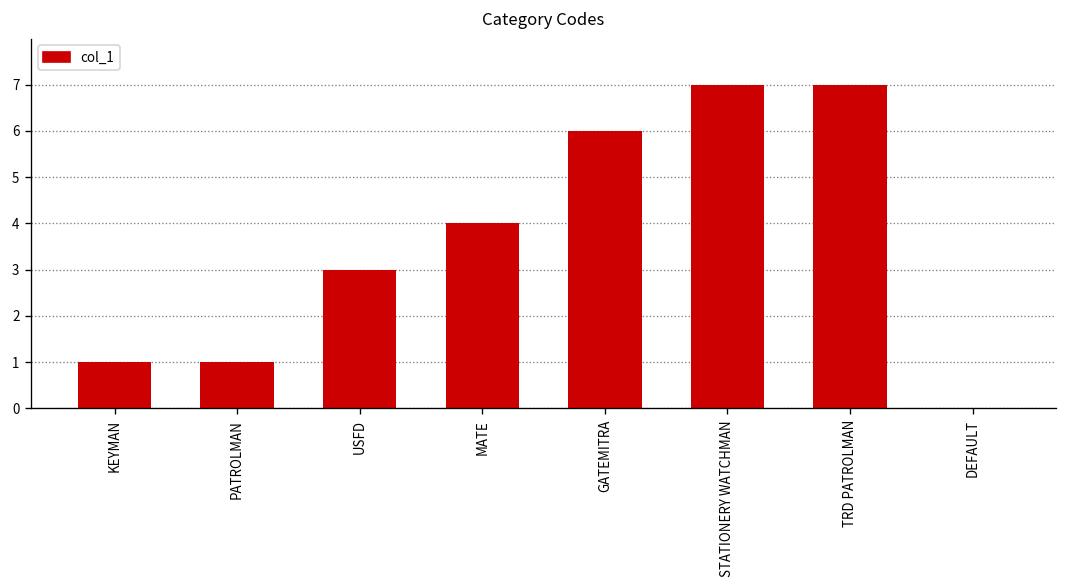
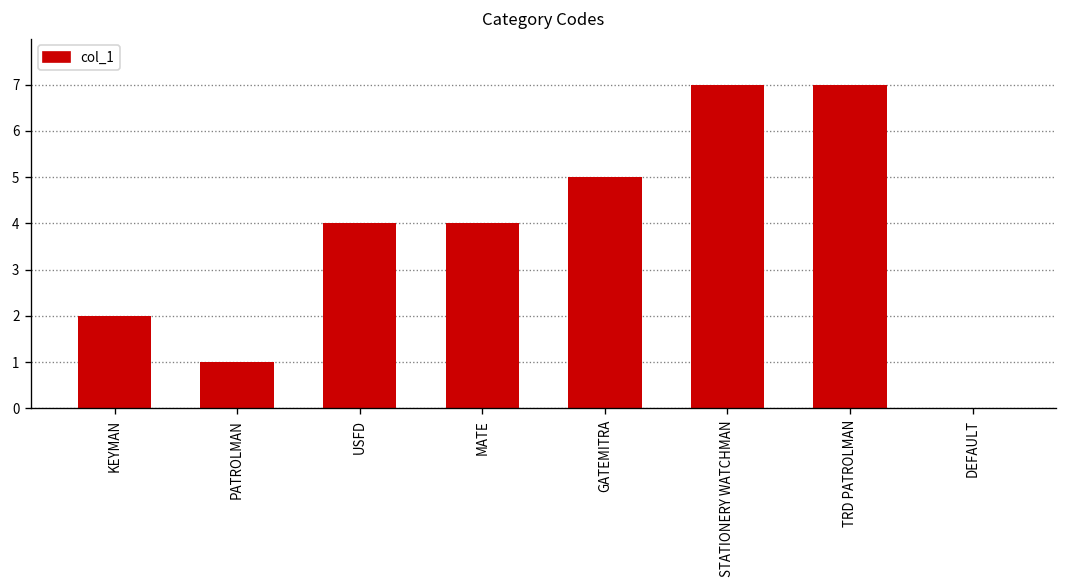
KEYMAN: 1 -> 2
USFD: 3 -> 4
GATEMITRA: 6 -> 5
